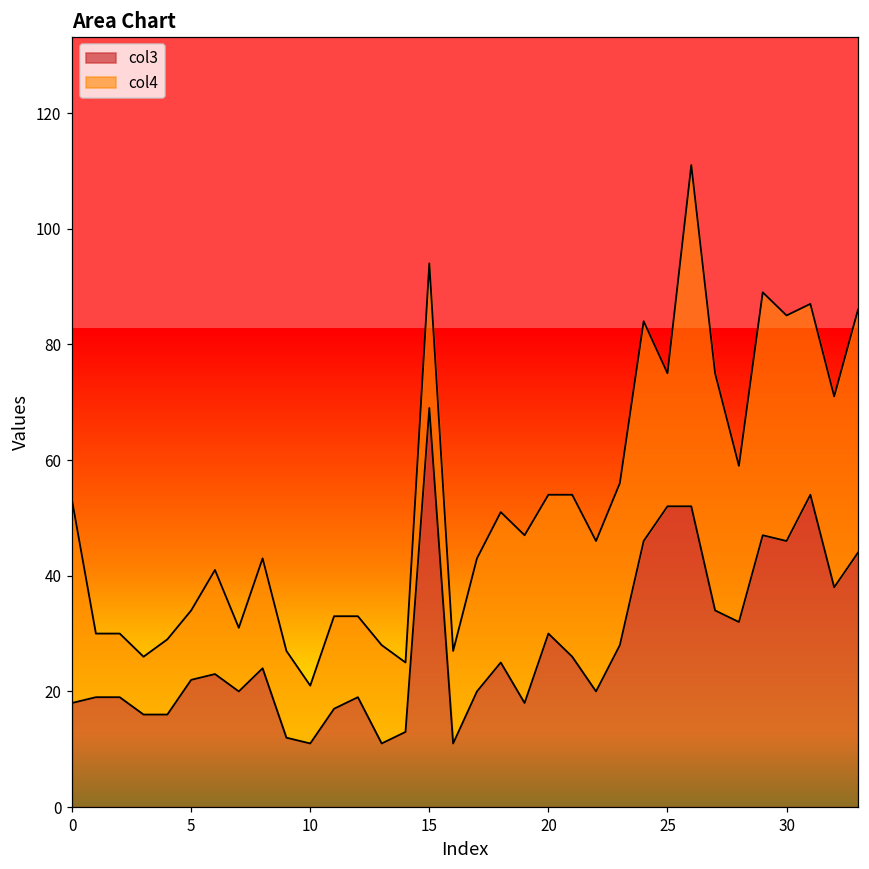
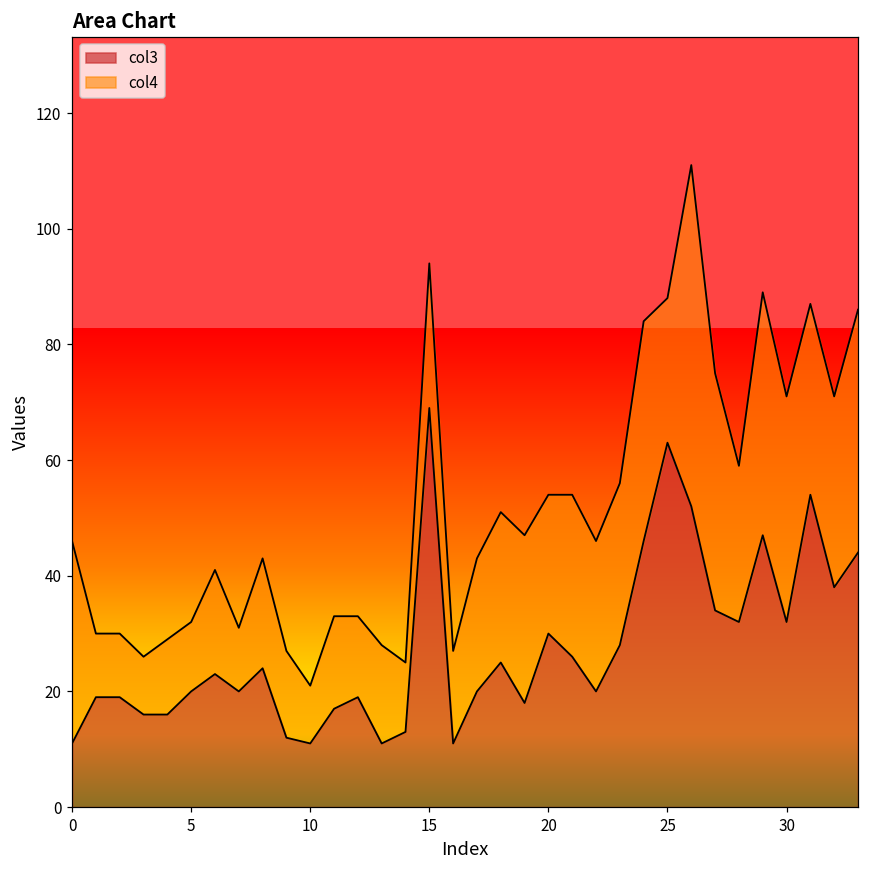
col3, 0: 18 -> 11
col3, 5: 22 -> 20
col3, 25: 52 -> 63
col4, 25: 23 -> 25
col3, 30: 46 -> 32
